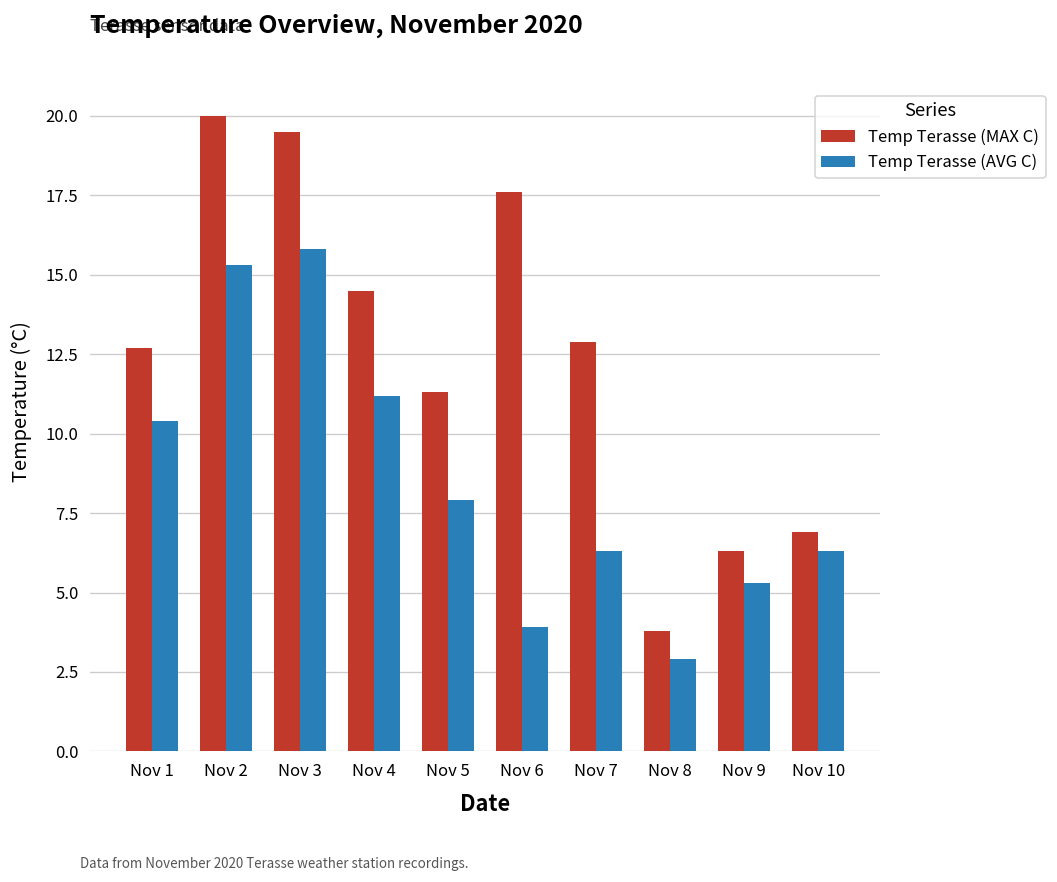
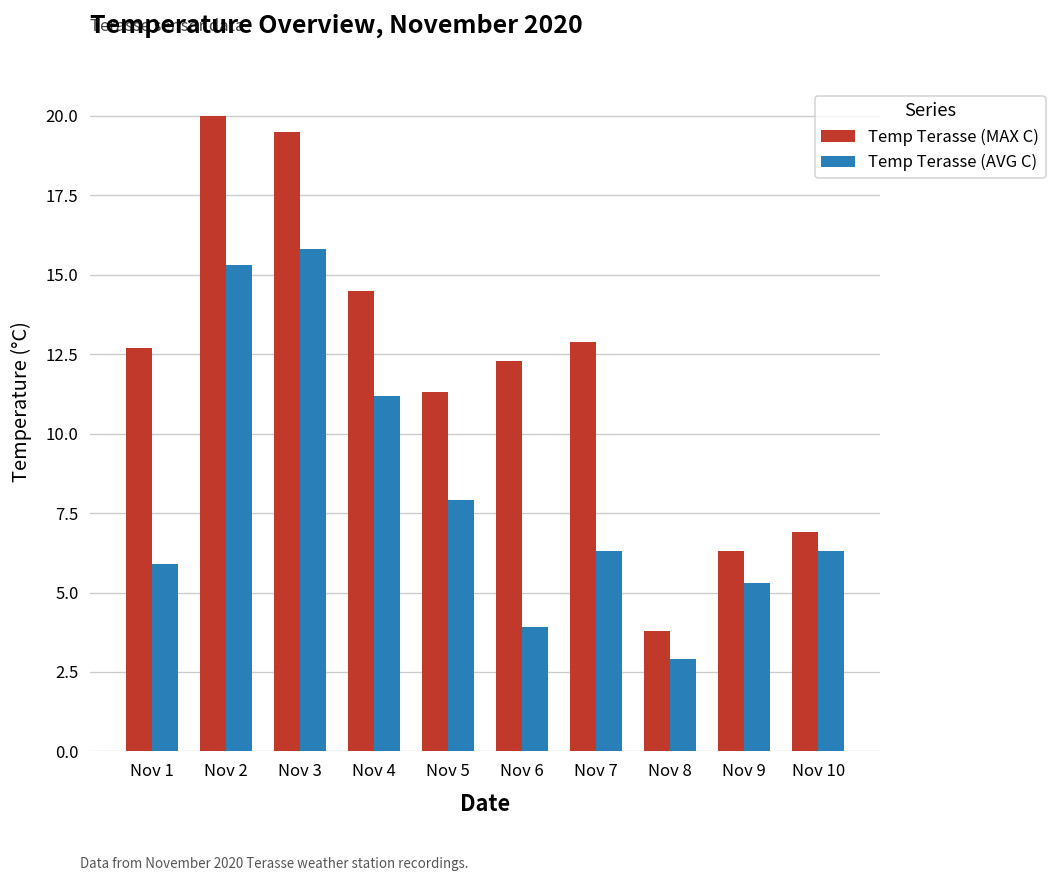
Temp Terasse (AVG C), Nov 1: 10.4 -> 5.9
Temp Terasse (MAX C), Nov 6: 17.6 -> 12.3
